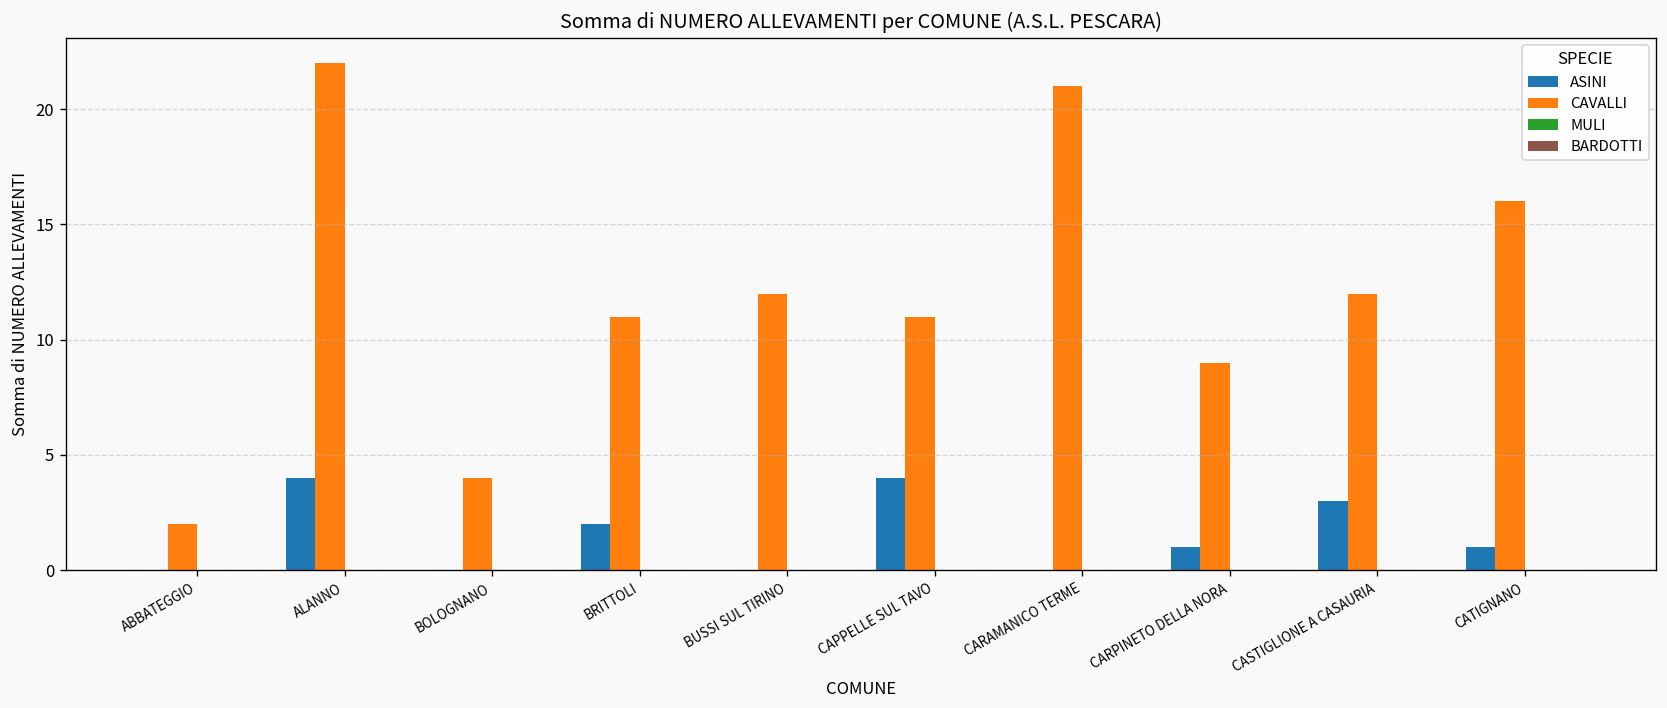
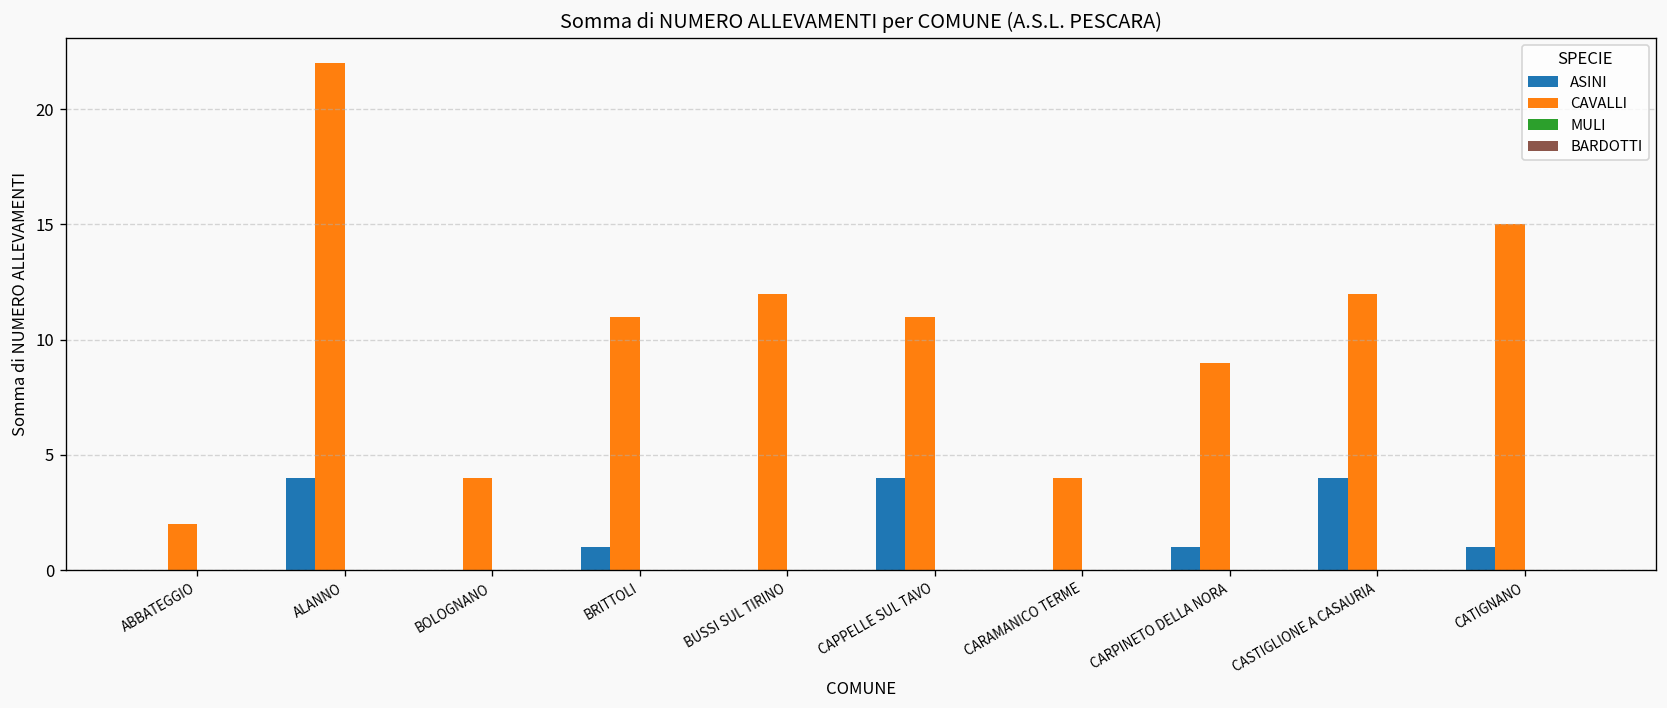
ASINI, BRITTOLI: 2 -> 1
CAVALLI, CARAMANICO TERME: 21 -> 4
ASINI, CASTIGLIONE A CASAURIA: 3 -> 4
CAVALLI, CATIGNANO: 16 -> 15
